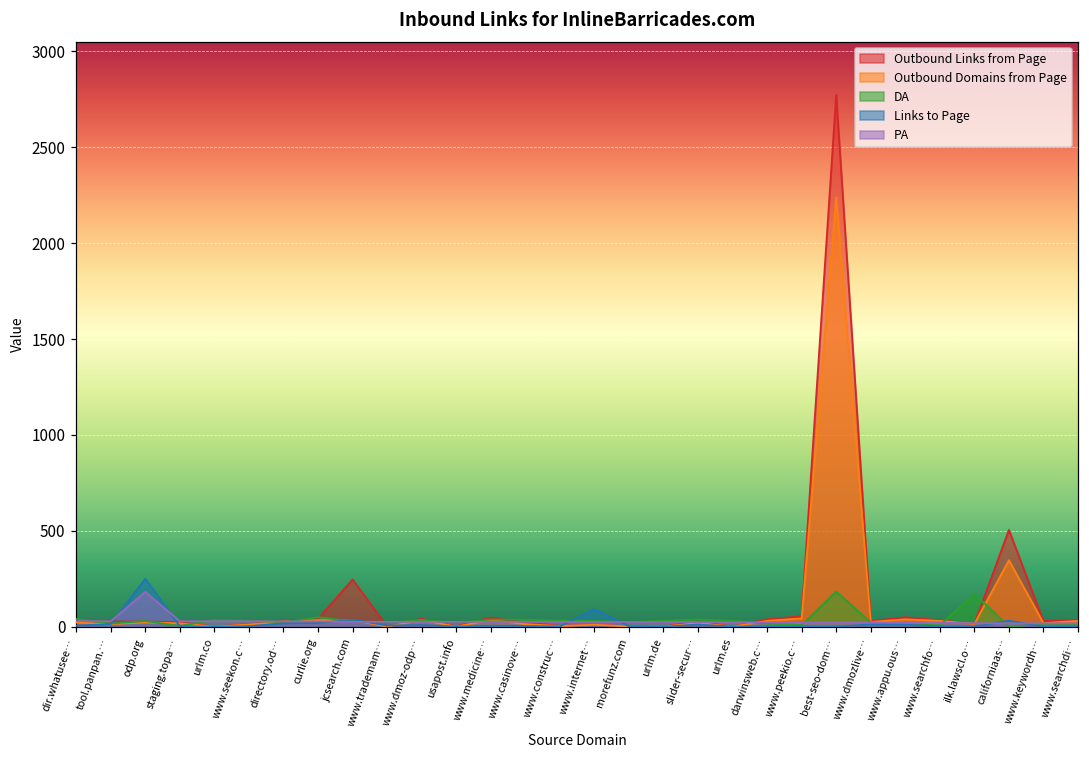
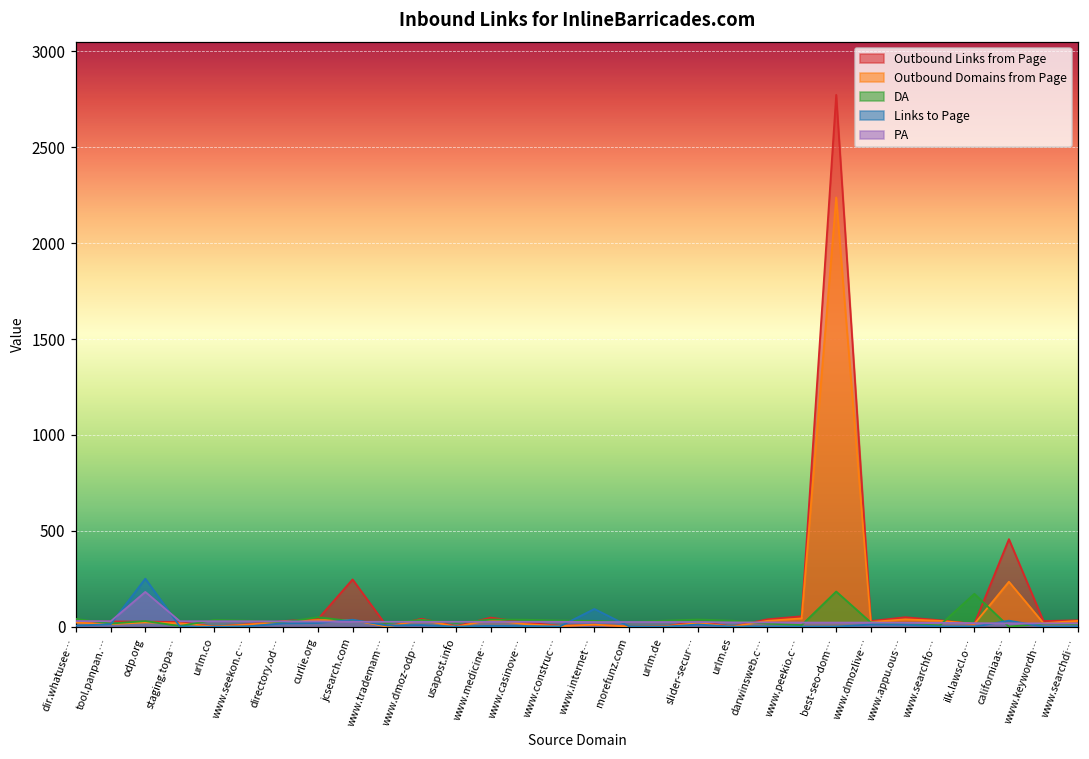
Outbound Links from Page, californiaas…: 510 -> 460
Outbound Domains from Page, californiaas…: 350 -> 240
